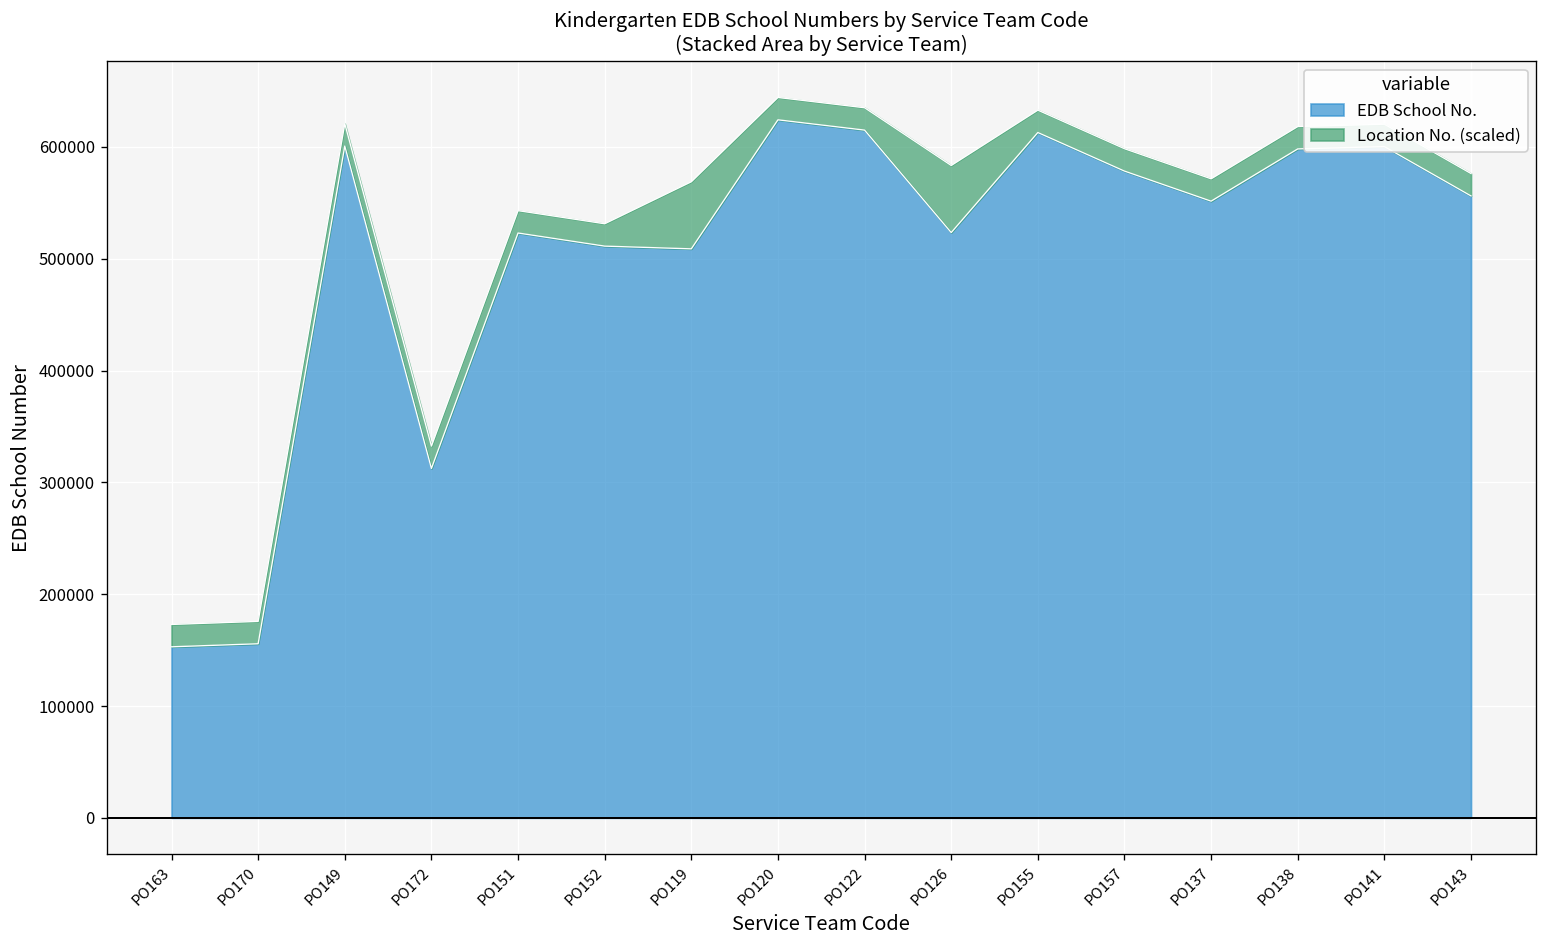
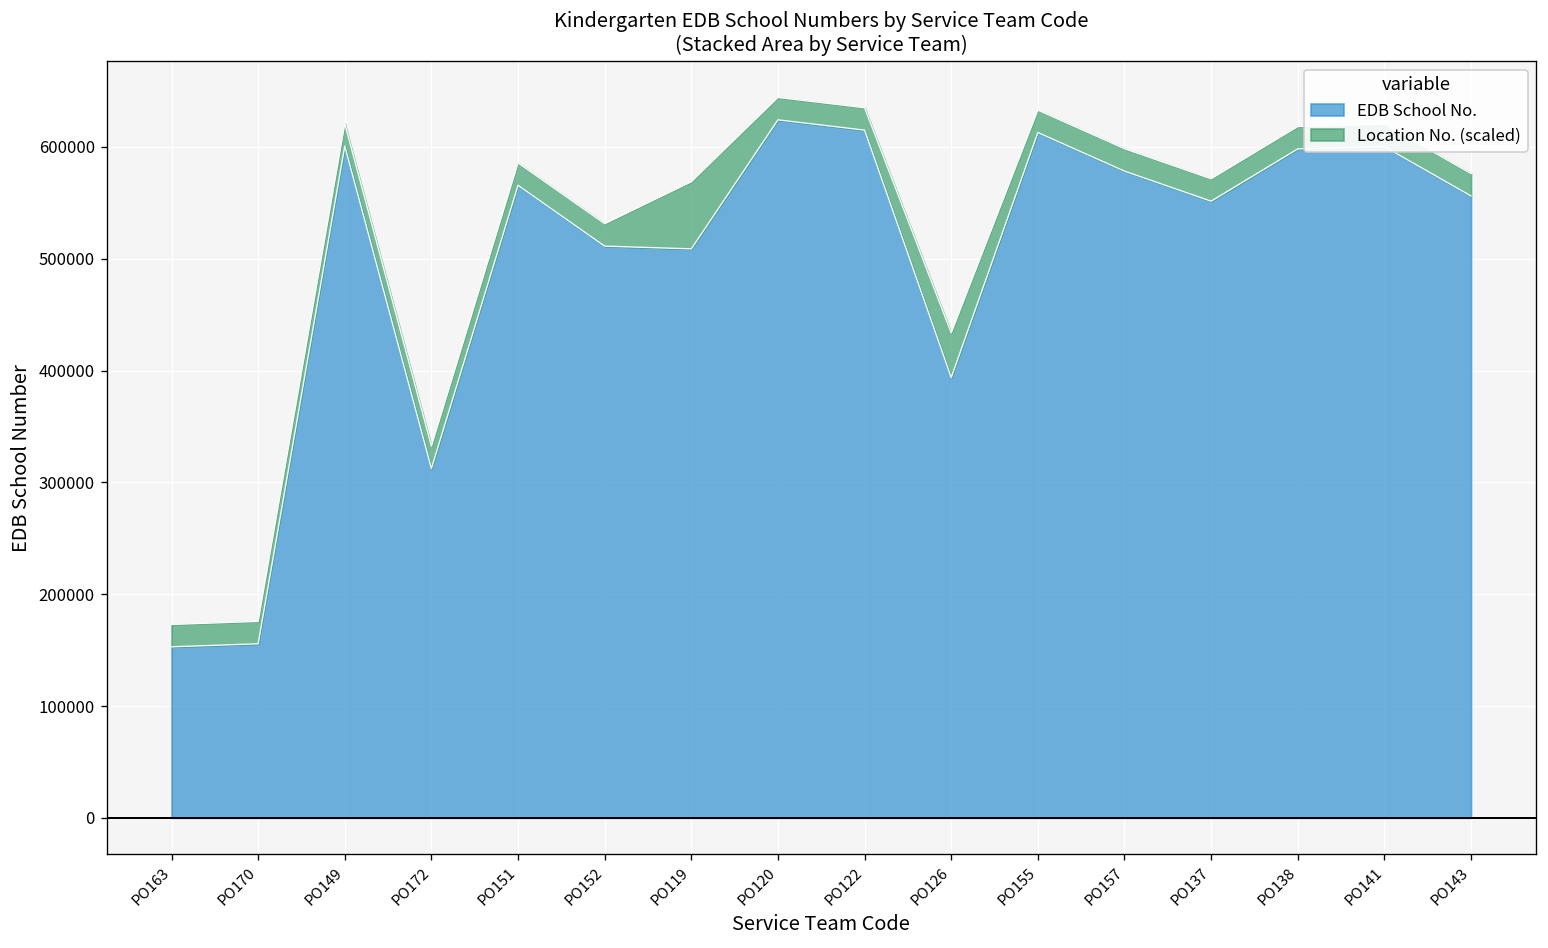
EDB School No., PO151: 520000 -> 570000
EDB School No., PO126: 520000 -> 390000
Location No. (scaled), PO126: 60000 -> 40000
